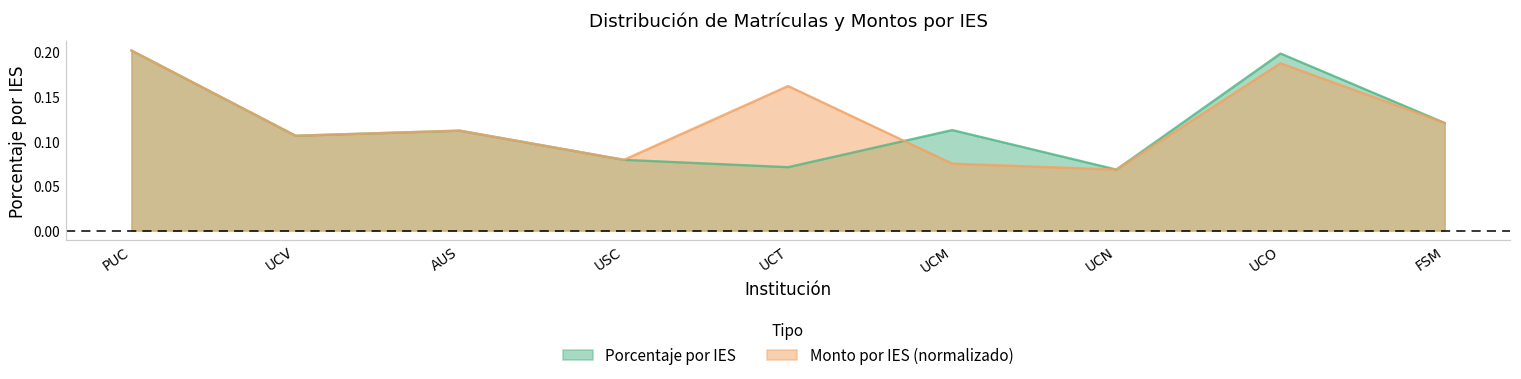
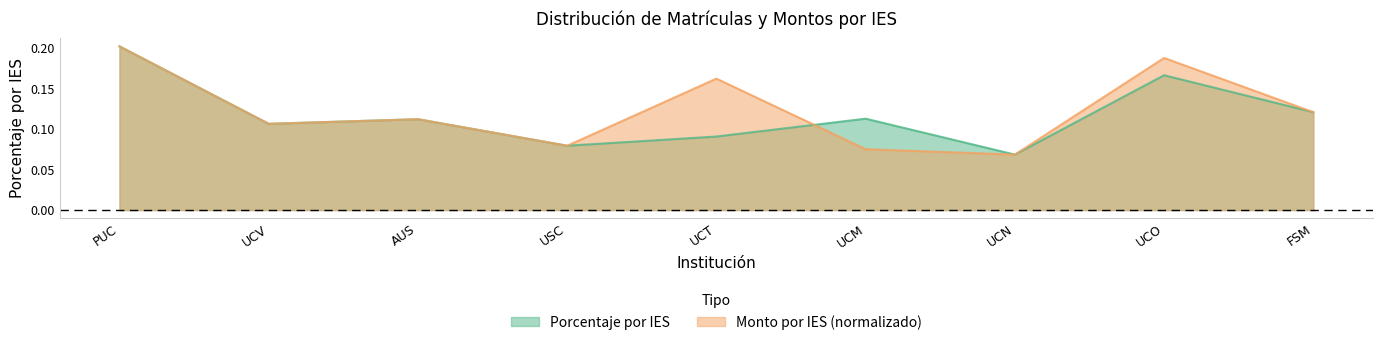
Porcentaje por IES, UCT: 0.07 -> 0.09
Porcentaje por IES, UCO: 0.20 -> 0.17
